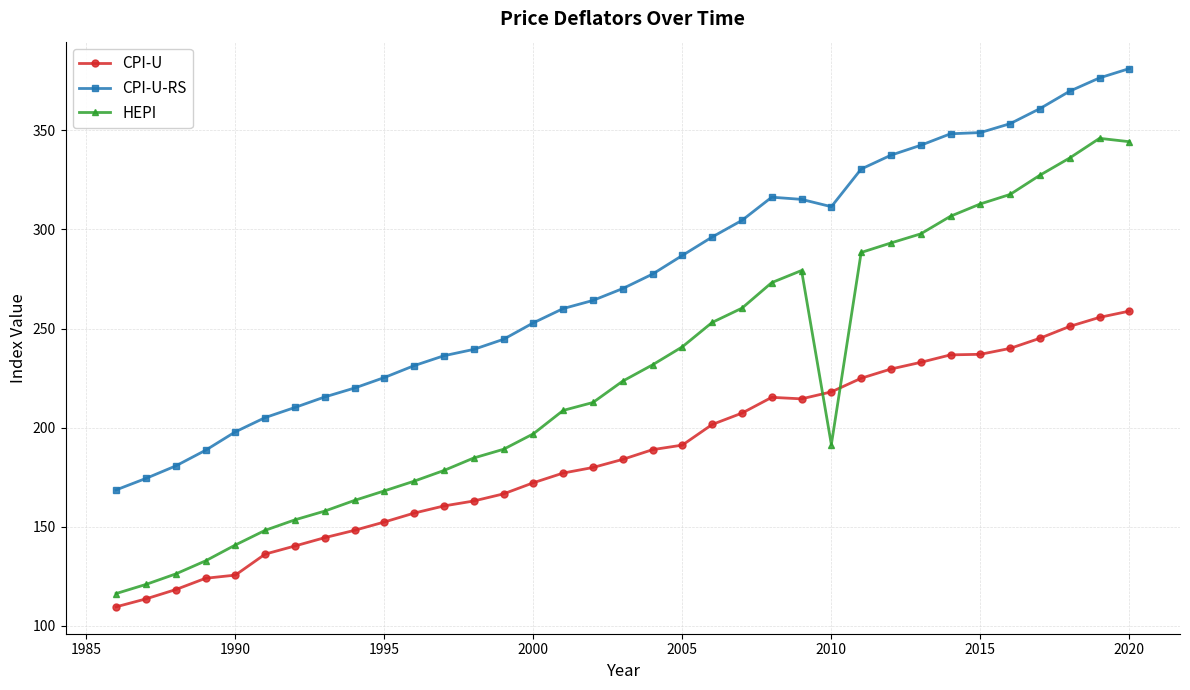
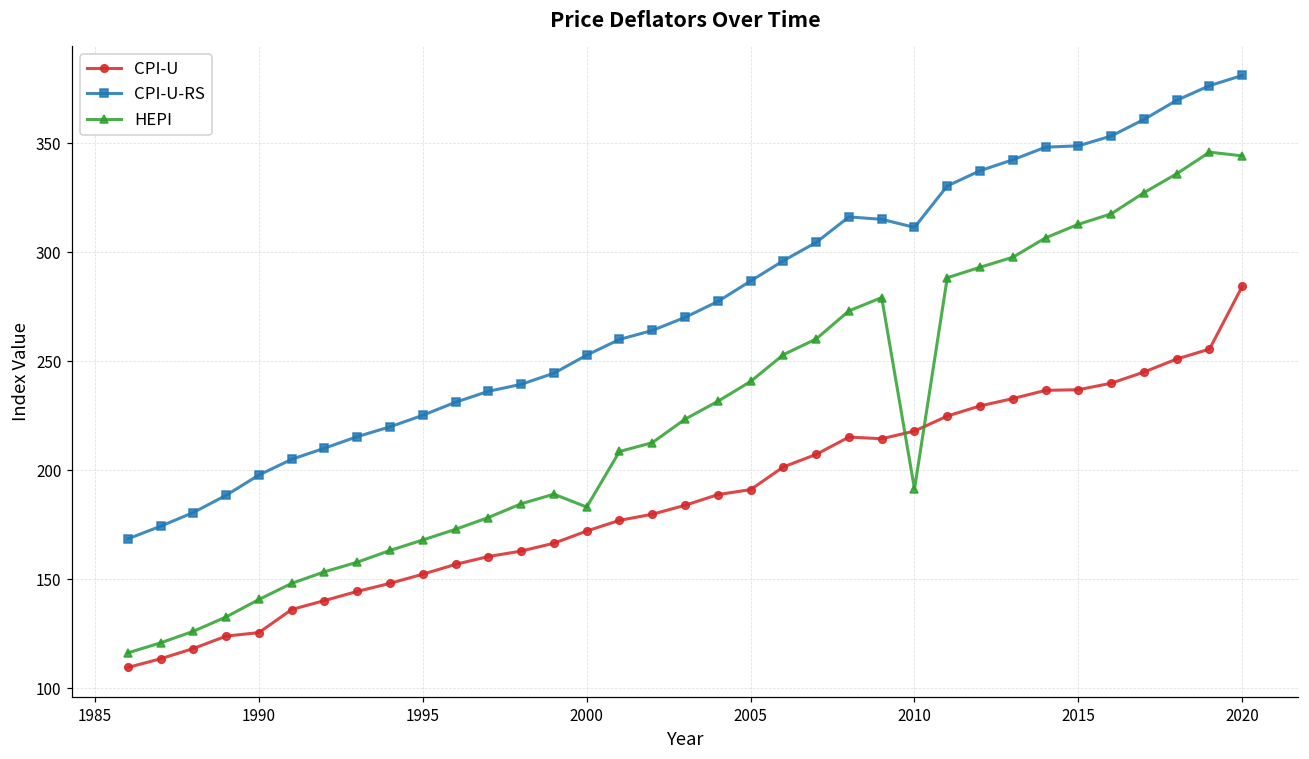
HEPI, 2000: 197 -> 183
CPI-U, 2020: 259 -> 284
